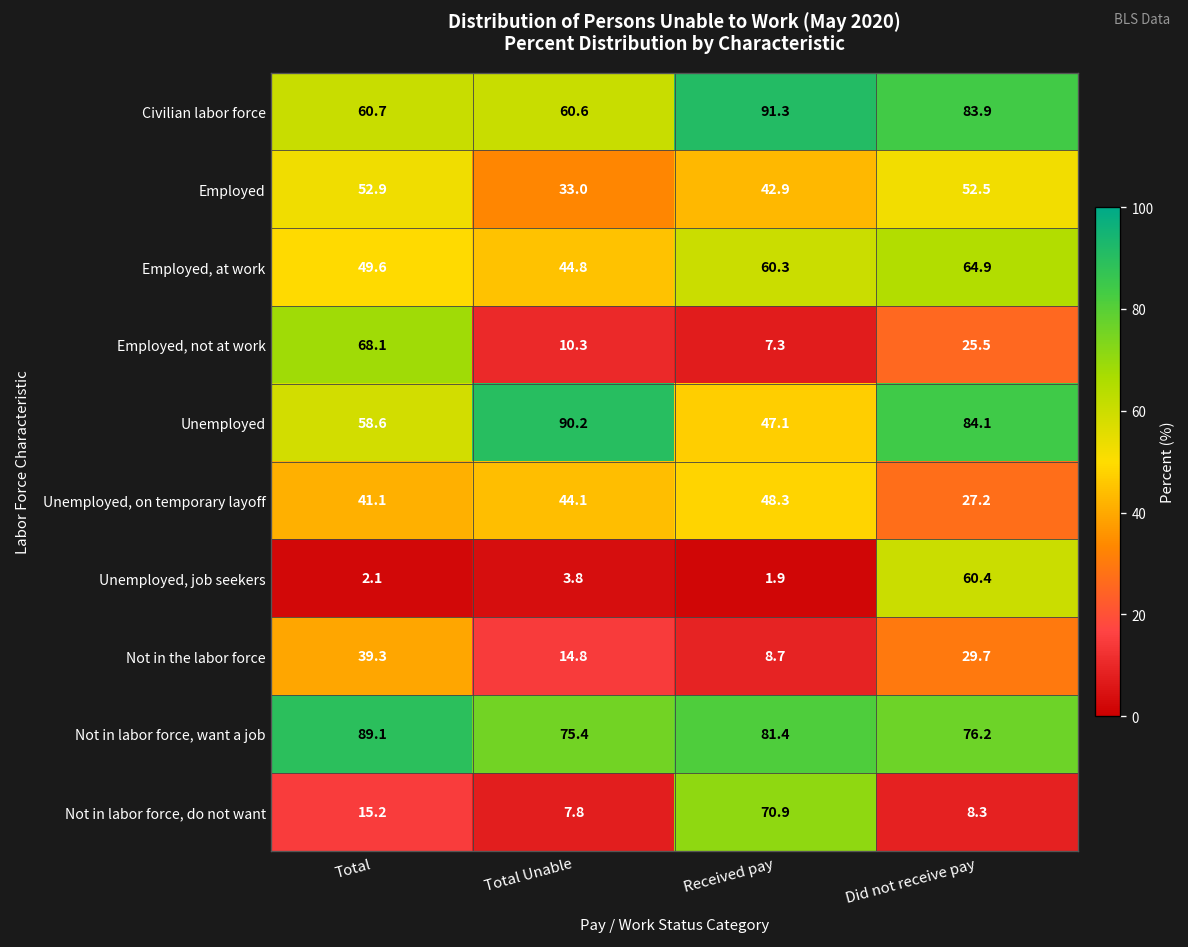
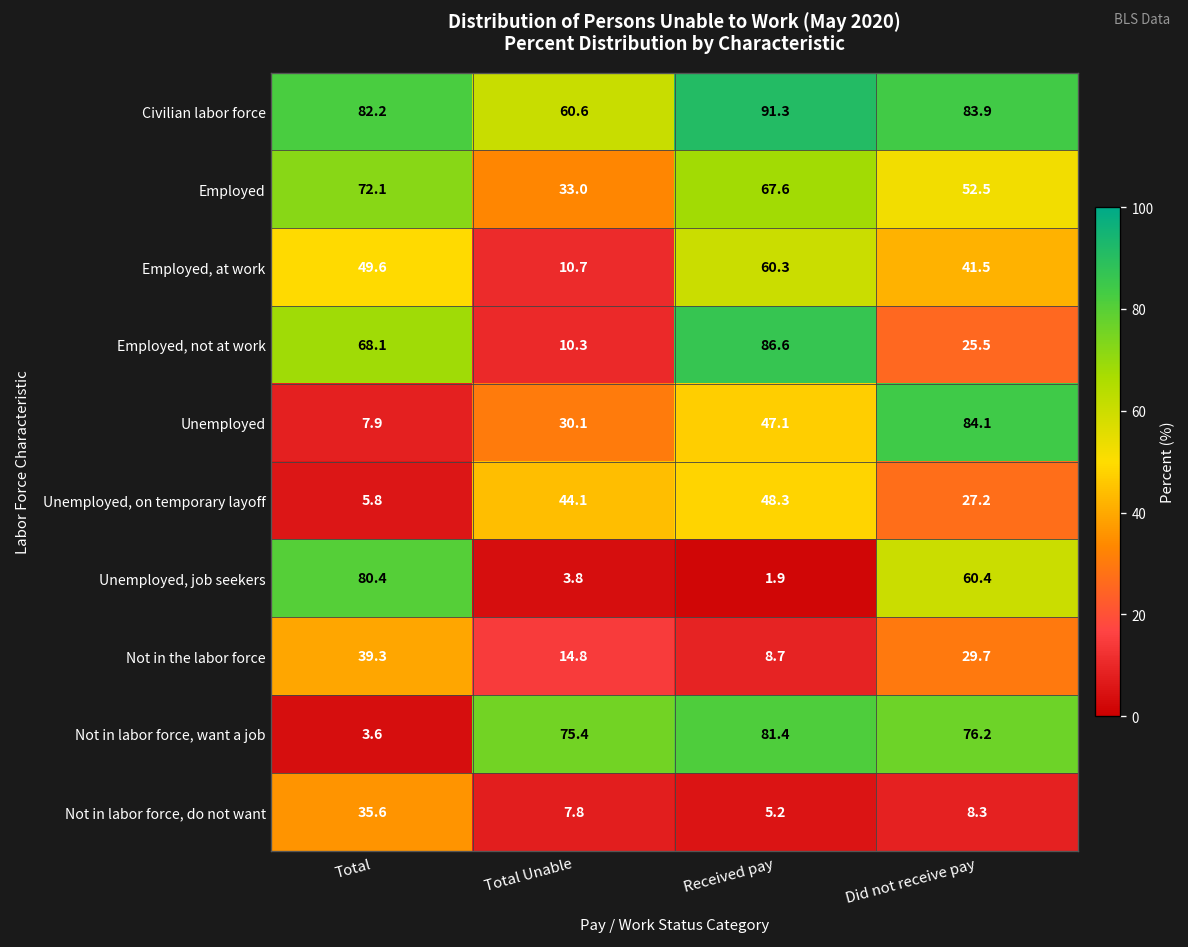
Civilian labor force, Total: 60.7 -> 82.2
Employed, Total: 52.9 -> 72.1
Employed, Received pay: 42.9 -> 67.6
Employed, at work, Total Unable: 44.8 -> 10.7
Employed, at work, Did not receive pay: 64.9 -> 41.5
Employed, not at work, Received pay: 7.3 -> 86.6
Unemployed, Total: 58.6 -> 7.9
Unemployed, Total Unable: 90.2 -> 30.1
Unemployed, on temporary layoff, Total: 41.1 -> 5.8
Unemployed, job seekers, Total: 2.1 -> 80.4
Not in labor force, want a job, Total: 89.1 -> 3.6
Not in labor force, do not want, Total: 15.2 -> 35.6
Not in labor force, do not want, Received pay: 70.9 -> 5.2
